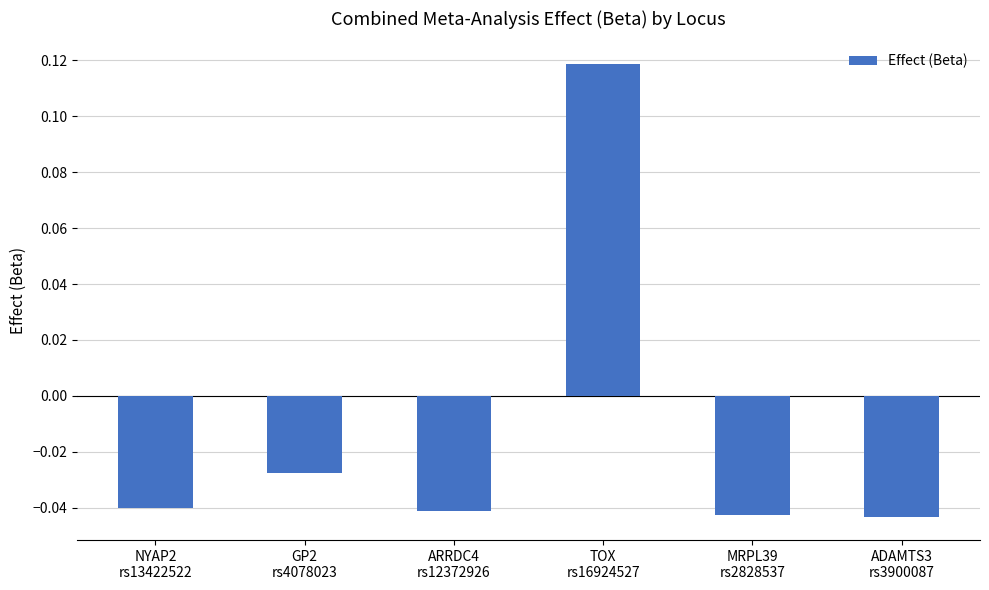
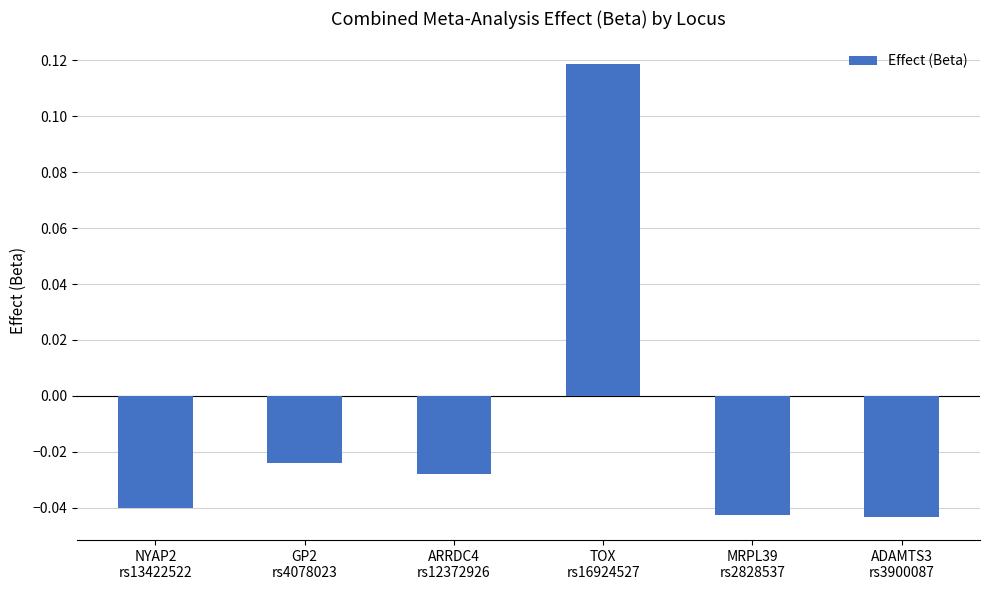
GP2 rs4078023: -0.028 -> -0.024
ARRDC4 rs12372926: -0.041 -> -0.028
